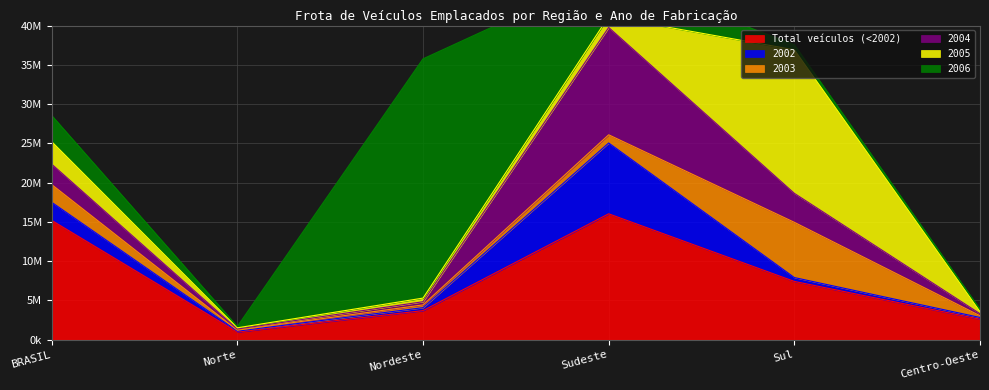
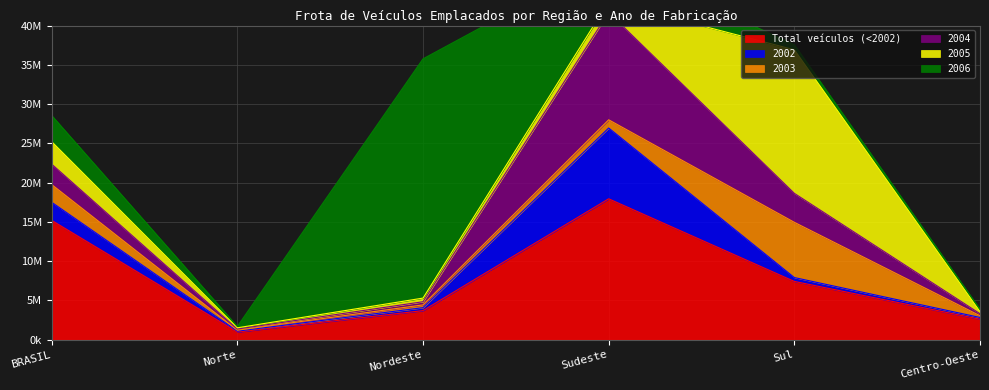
Total veículos (<2002), Sudeste: 16000000 -> 18000000
